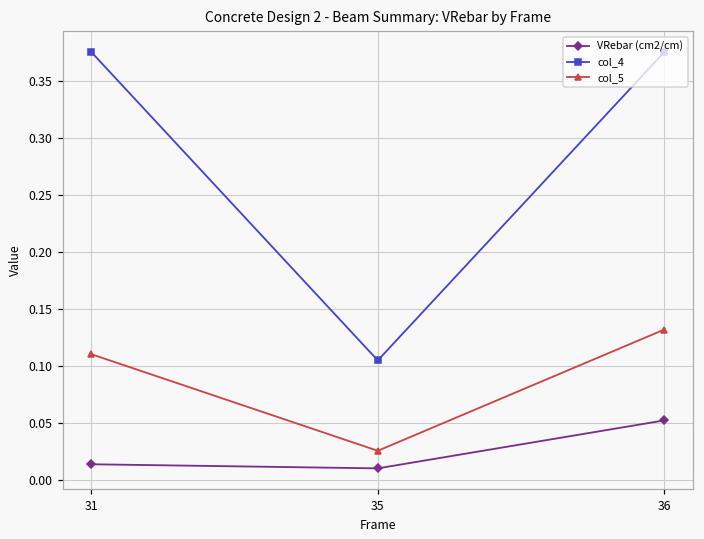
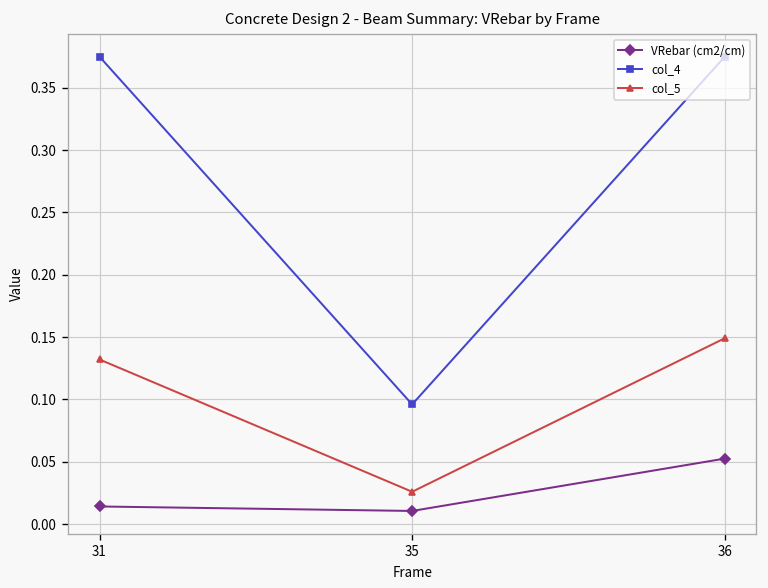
col_5, 31: 0.110 -> 0.132
col_4, 35: 0.105 -> 0.096
col_5, 36: 0.132 -> 0.149
